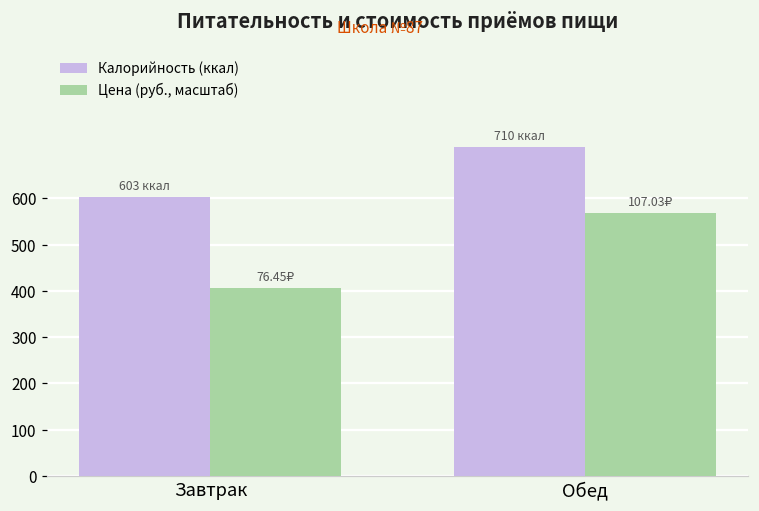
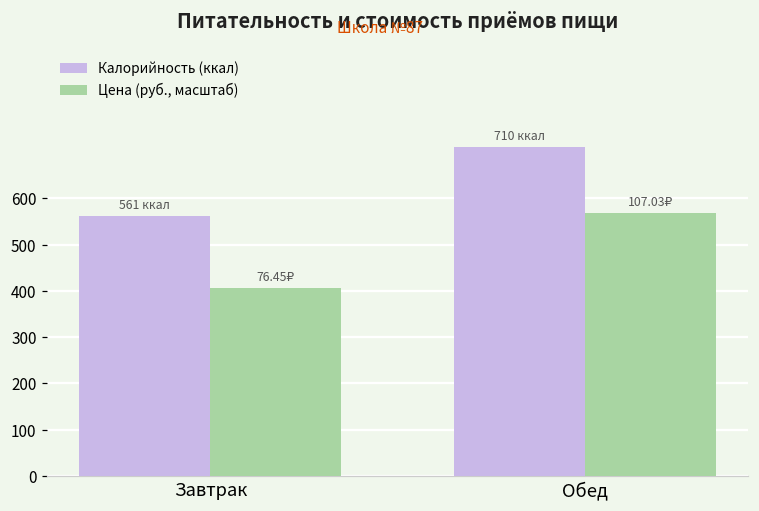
Калорийность (ккал), Завтрак: 603 -> 561
